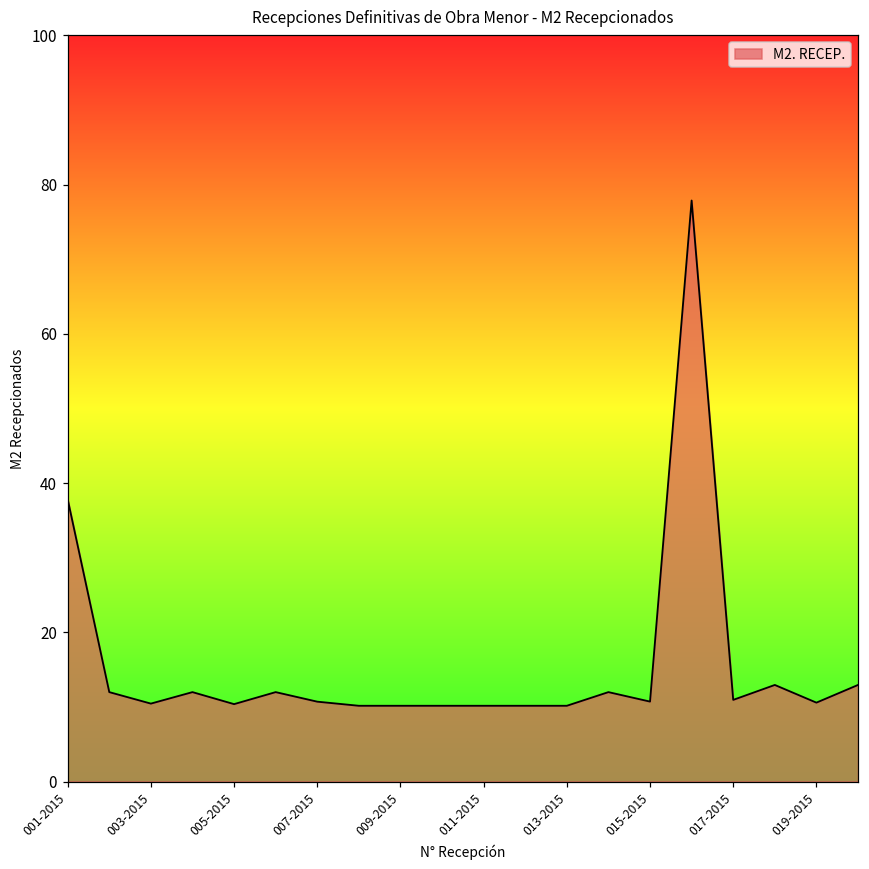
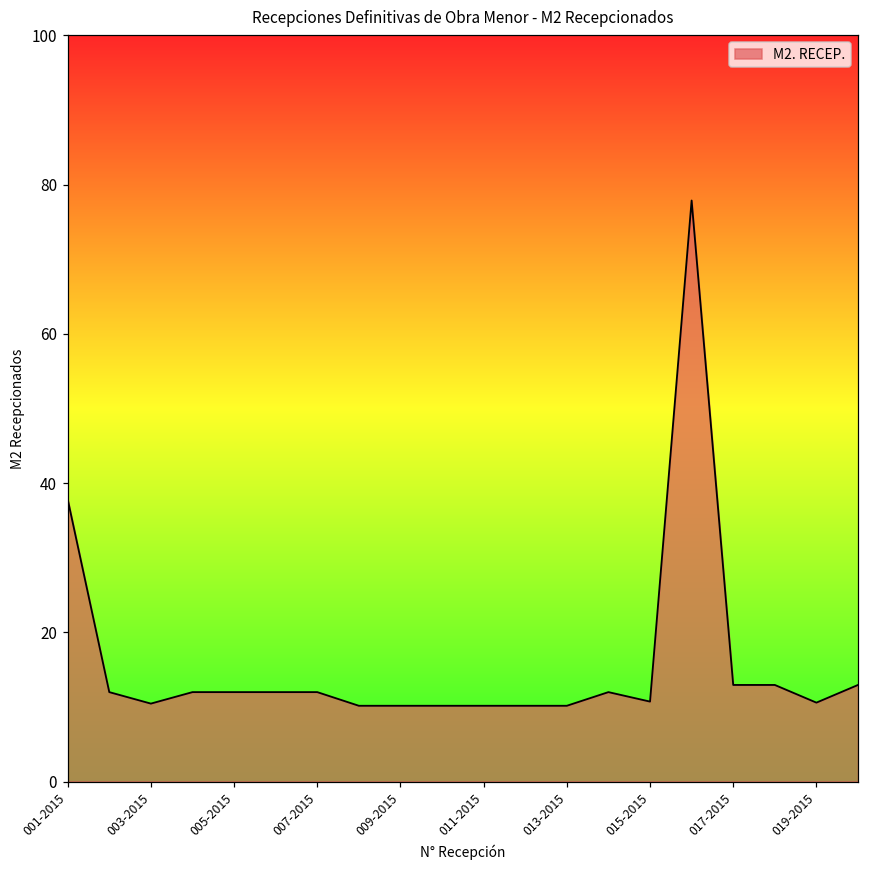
005-2015: 10 -> 12
007-2015: 11 -> 12
017-2015: 11 -> 13
